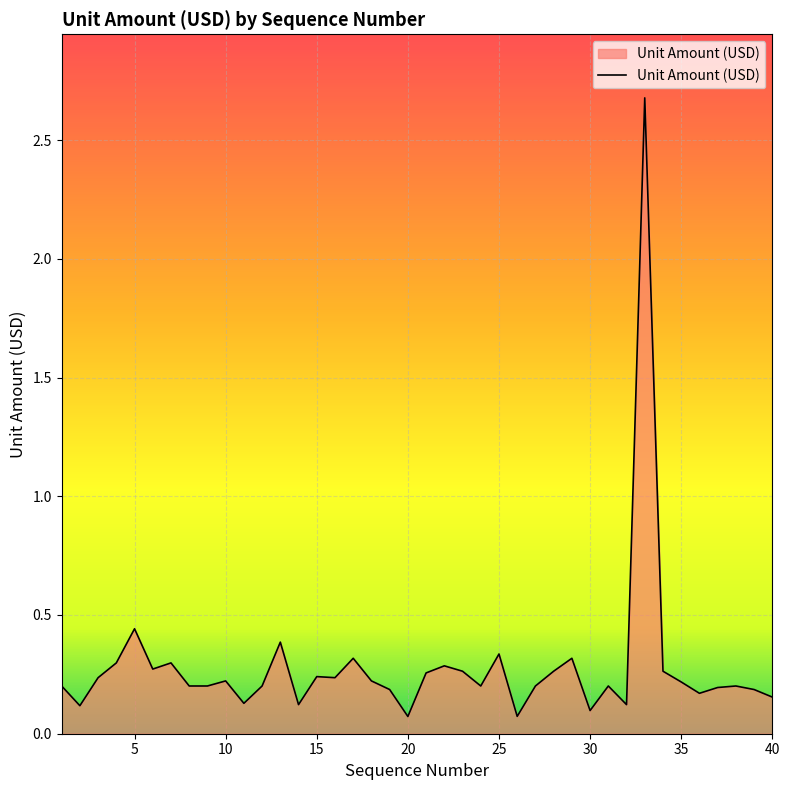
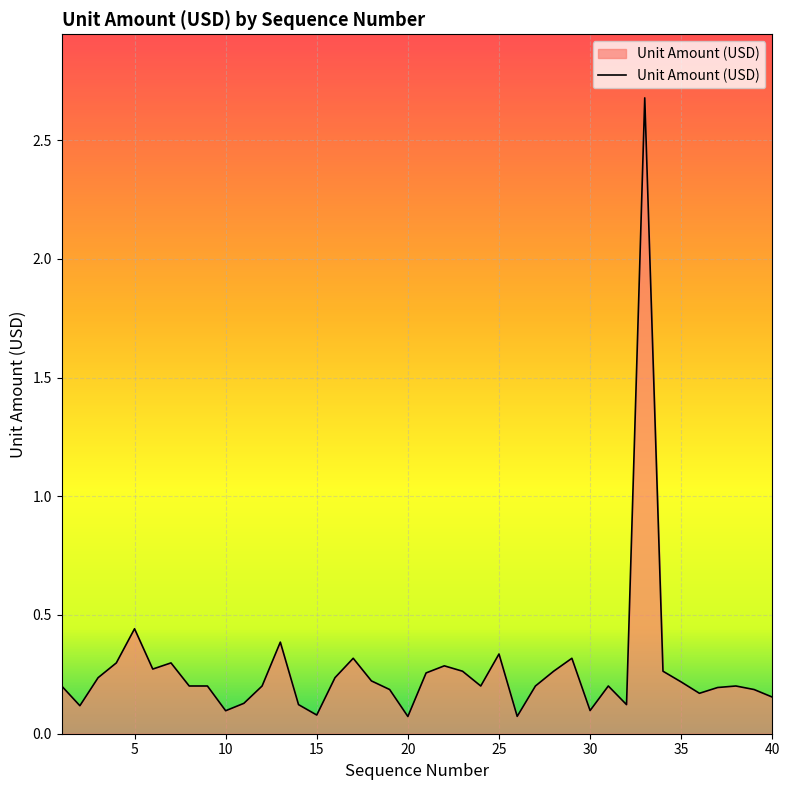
10: 0.22 -> 0.10
15: 0.24 -> 0.08
